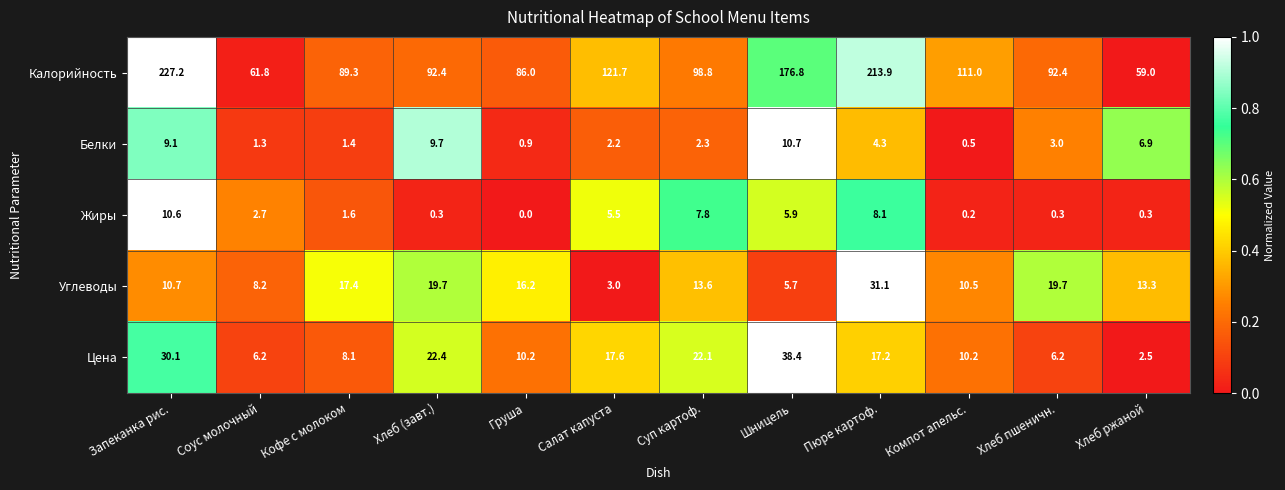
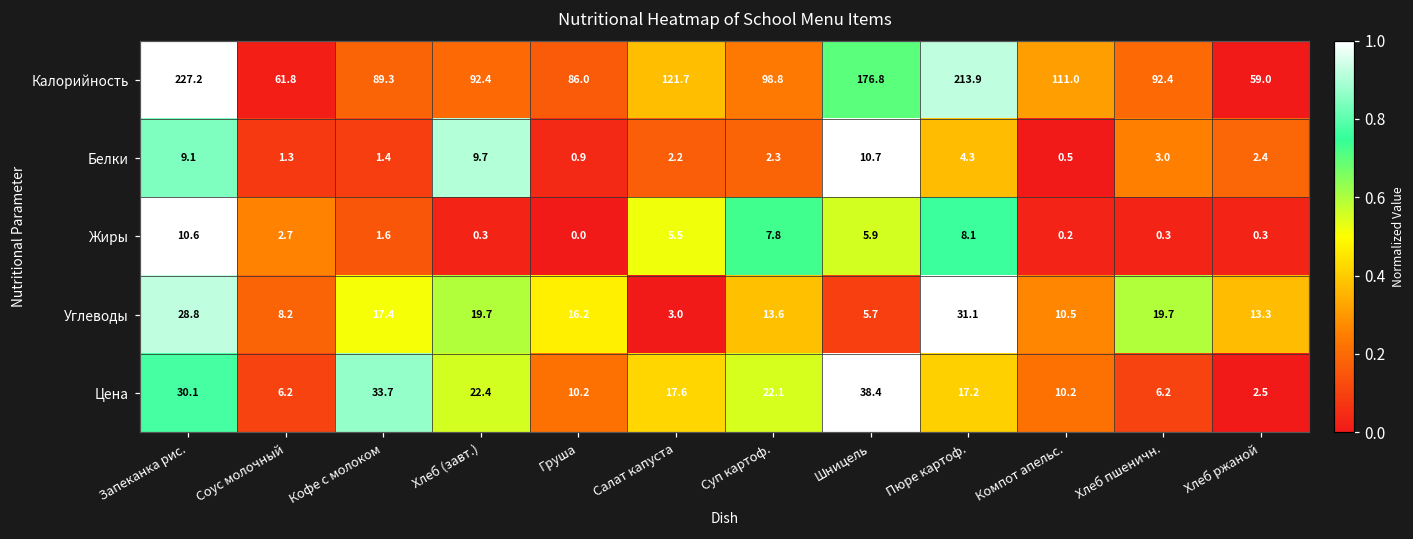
Белки, Хлеб ржаной: 6.9 -> 2.4
Углеводы, Запеканка рис.: 10.7 -> 28.8
Цена, Кофе с молоком: 8.1 -> 33.7
